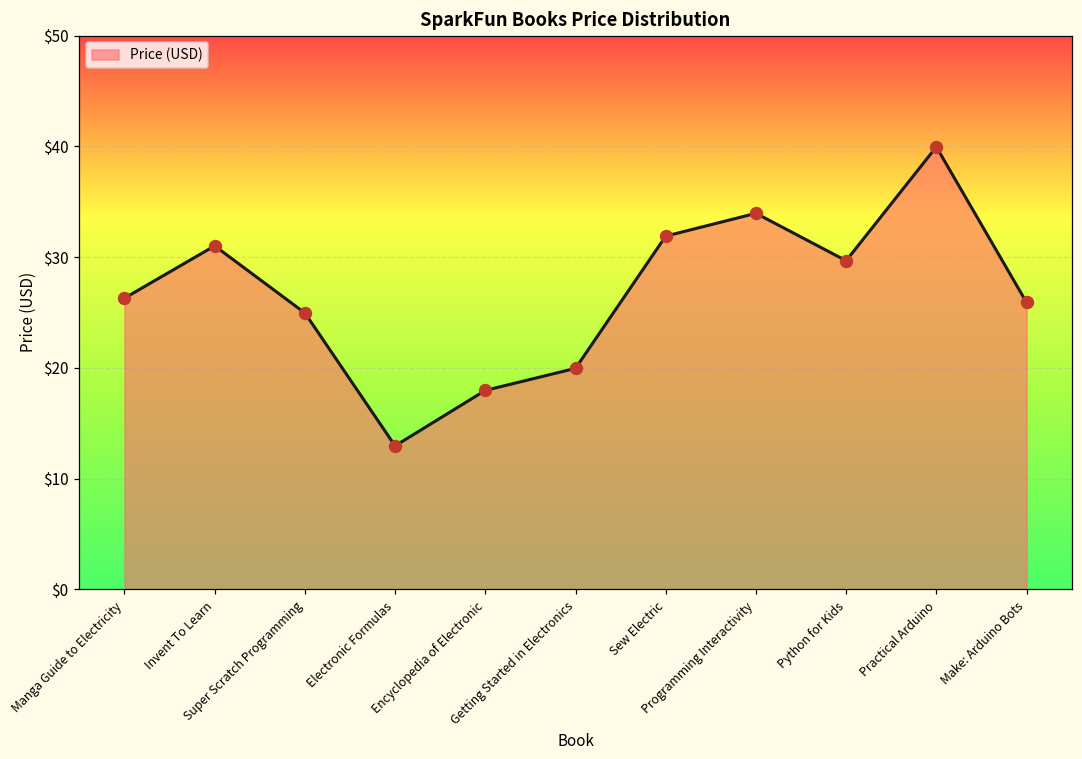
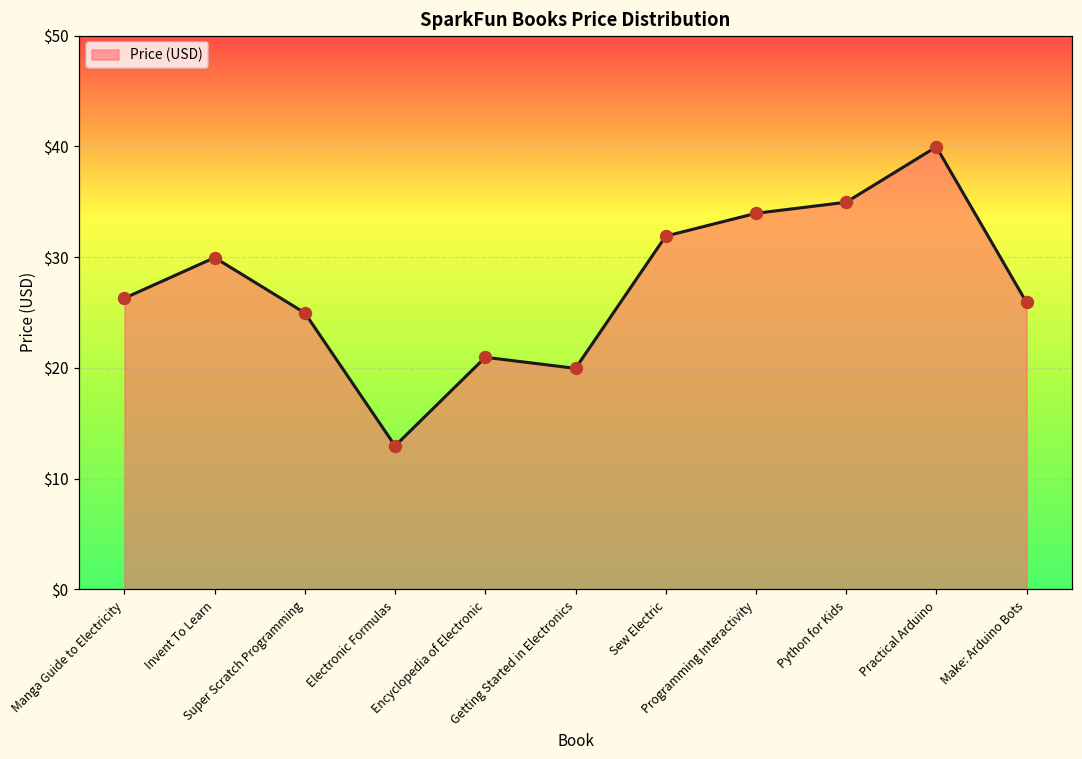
Invent To Learn: $31.0 -> $30.0
Encyclopedia of Electronic: $18.0 -> $21.0
Python for Kids: $29.7 -> $35.0
